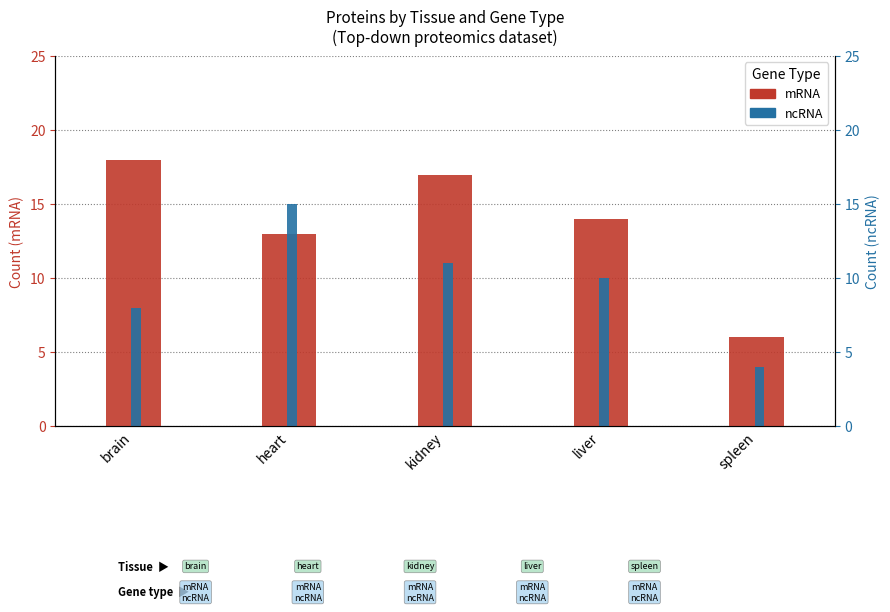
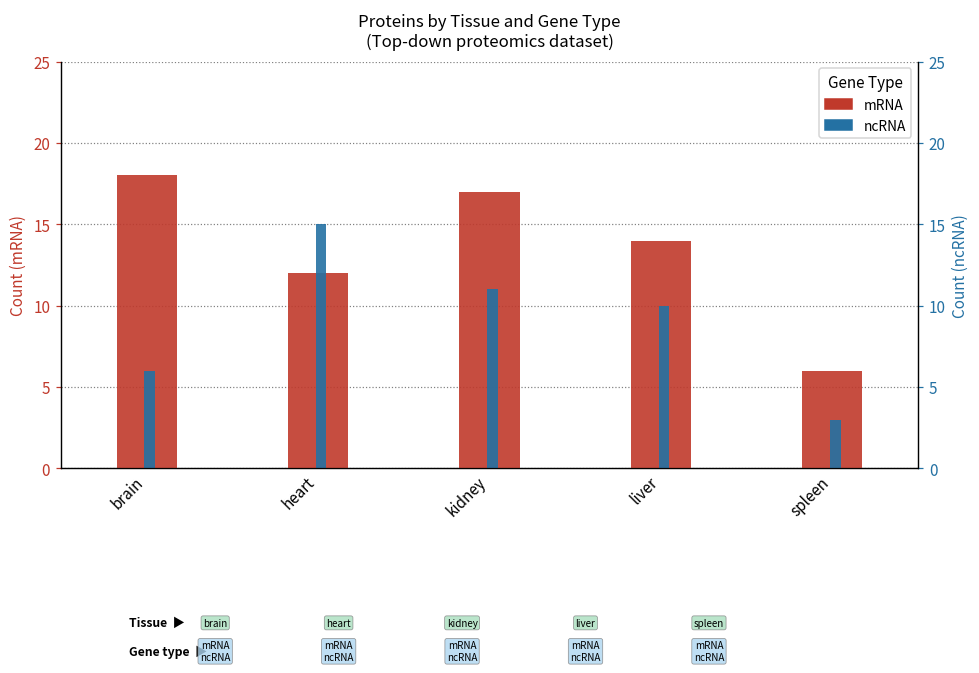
ncRNA, brain: 8 -> 6
mRNA, heart: 13 -> 12
ncRNA, spleen: 4 -> 3
